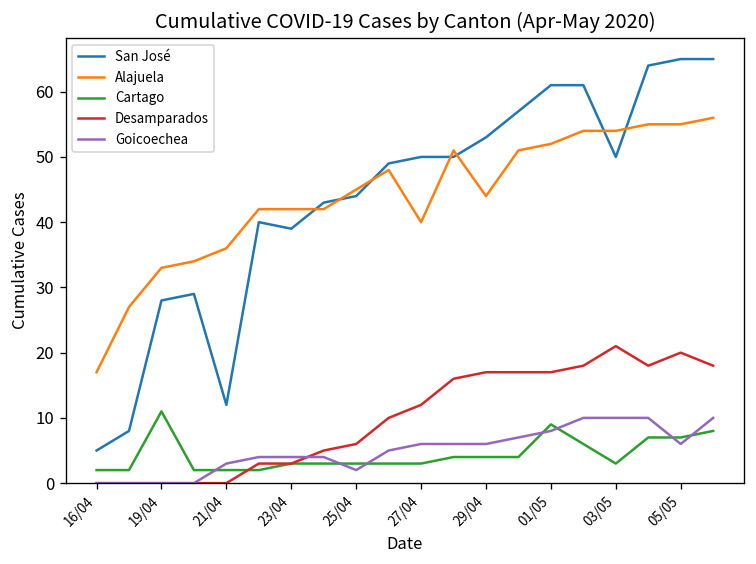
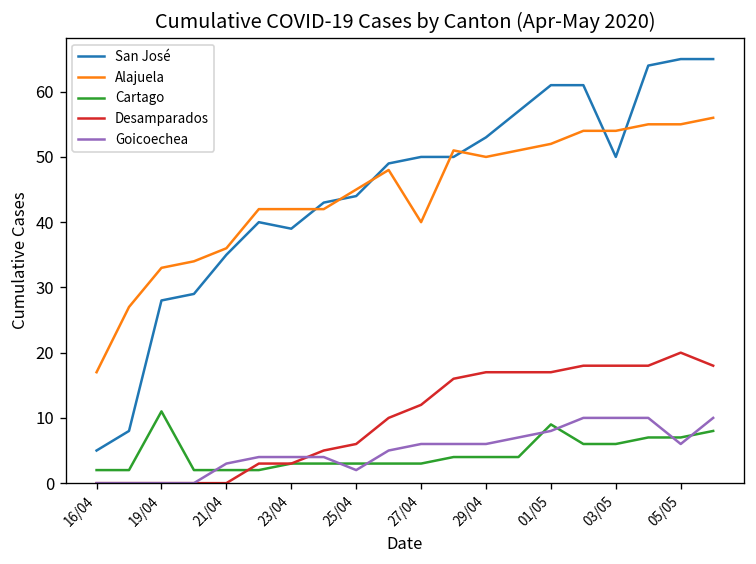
San José, 21/04: 12 -> 35
Alajuela, 29/04: 44 -> 50
Cartago, 03/05: 3 -> 6
Desamparados, 03/05: 21 -> 18
